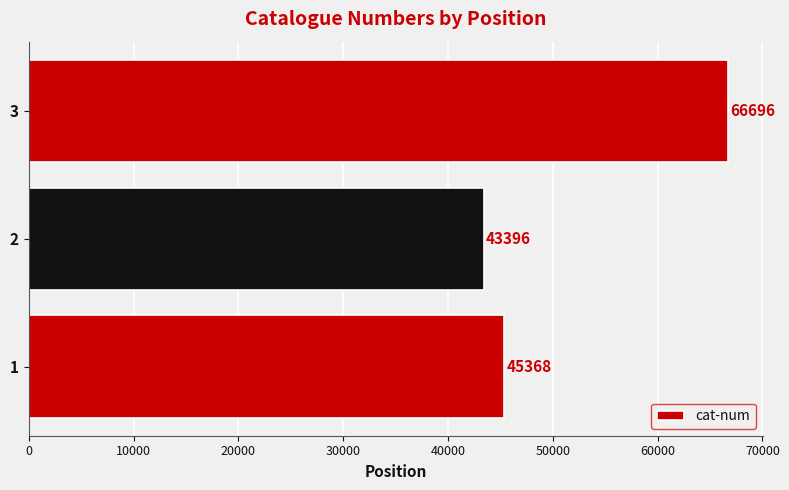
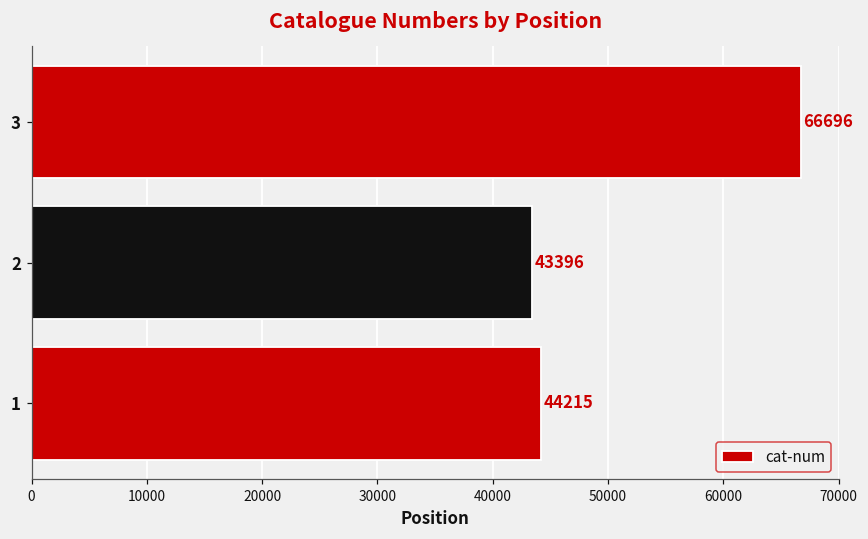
1: 45368 -> 44215
